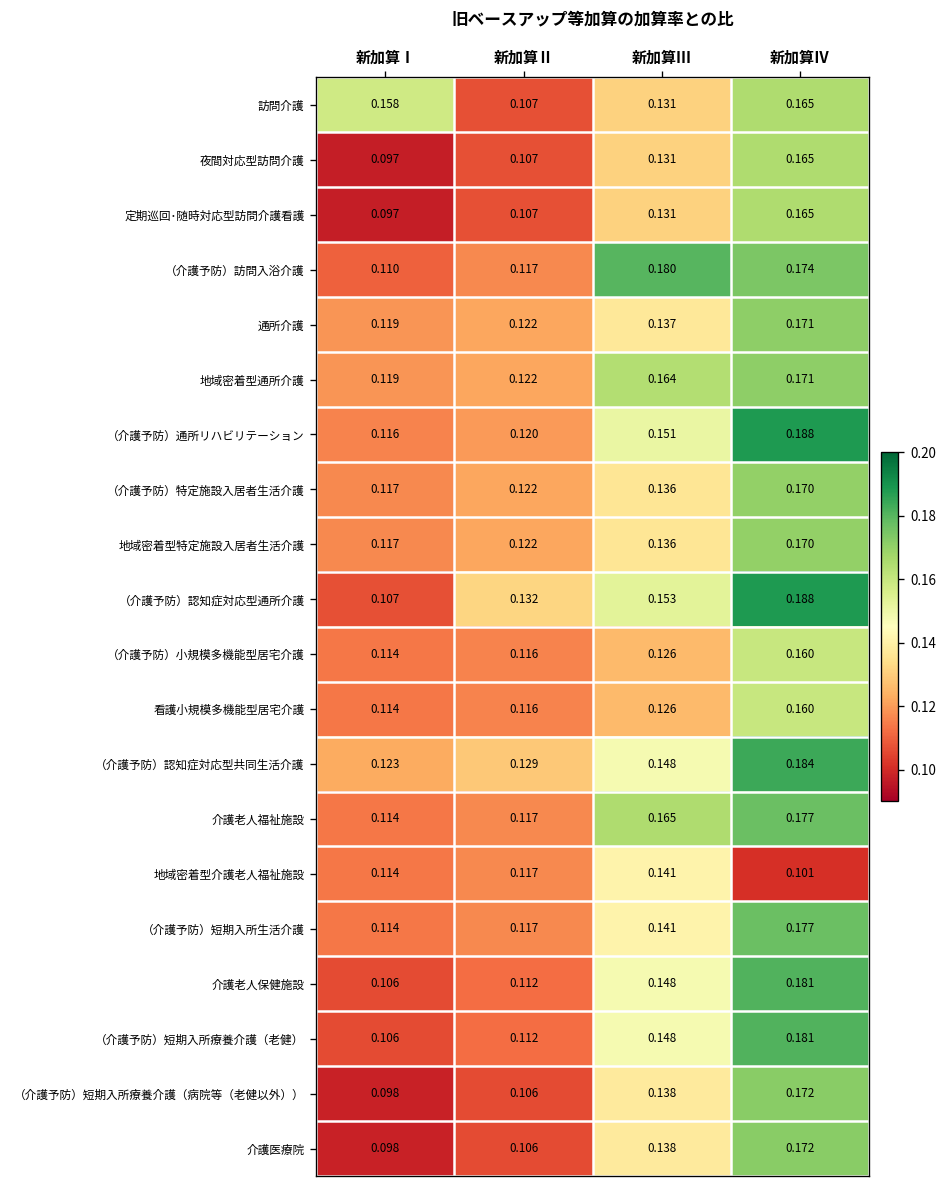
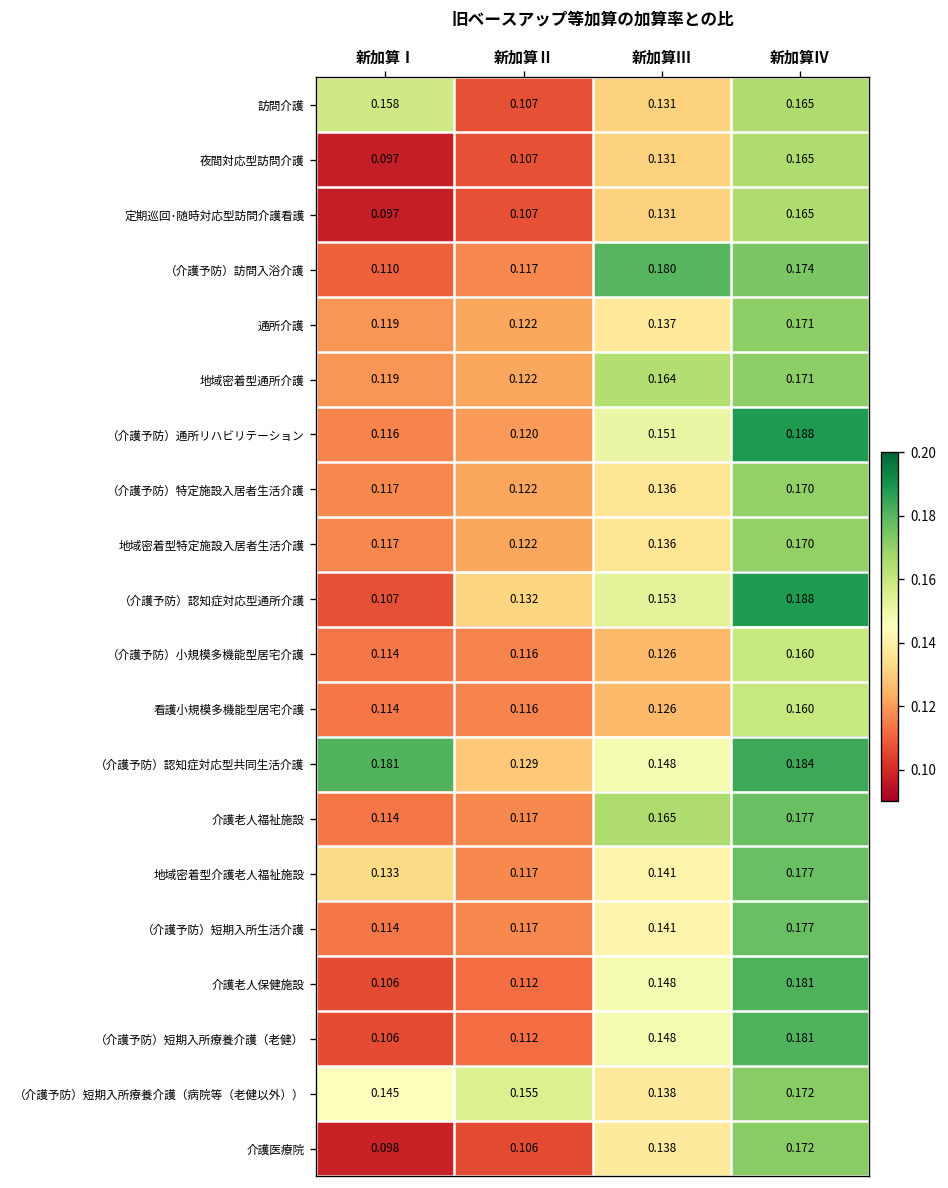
（介護予防）認知症対応型共同生活介護, 新加算Ⅰ: 0.123 -> 0.181
地域密着型介護老人福祉施設, 新加算Ⅰ: 0.114 -> 0.133
地域密着型介護老人福祉施設, 新加算Ⅳ: 0.101 -> 0.177
（介護予防）短期入所療養介護（病院等（老健以外））, 新加算Ⅰ: 0.098 -> 0.145
（介護予防）短期入所療養介護（病院等（老健以外））, 新加算Ⅱ: 0.106 -> 0.155
